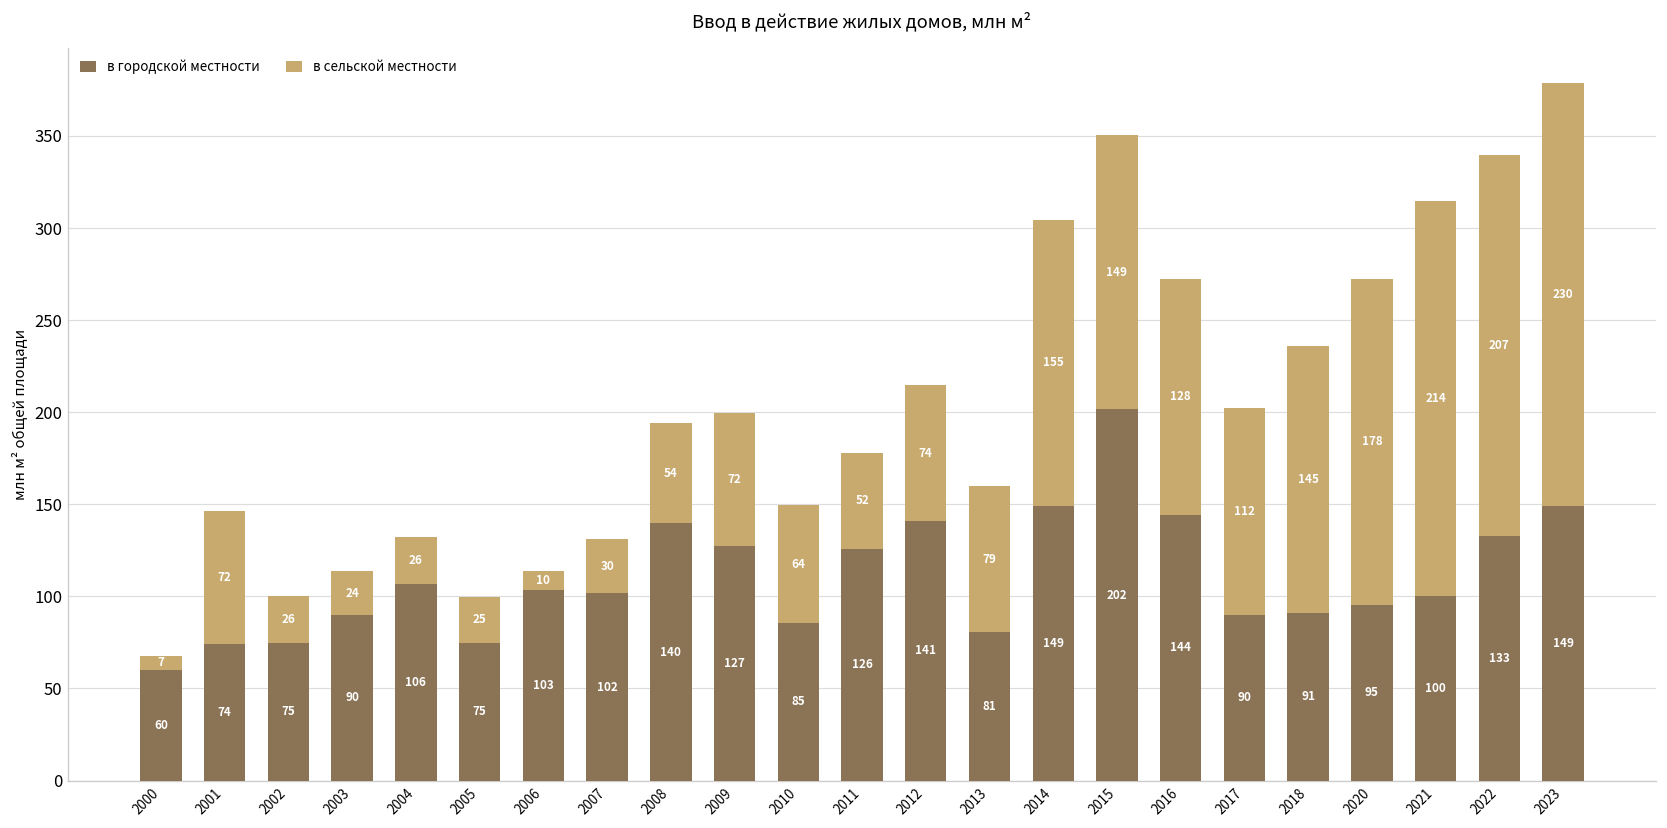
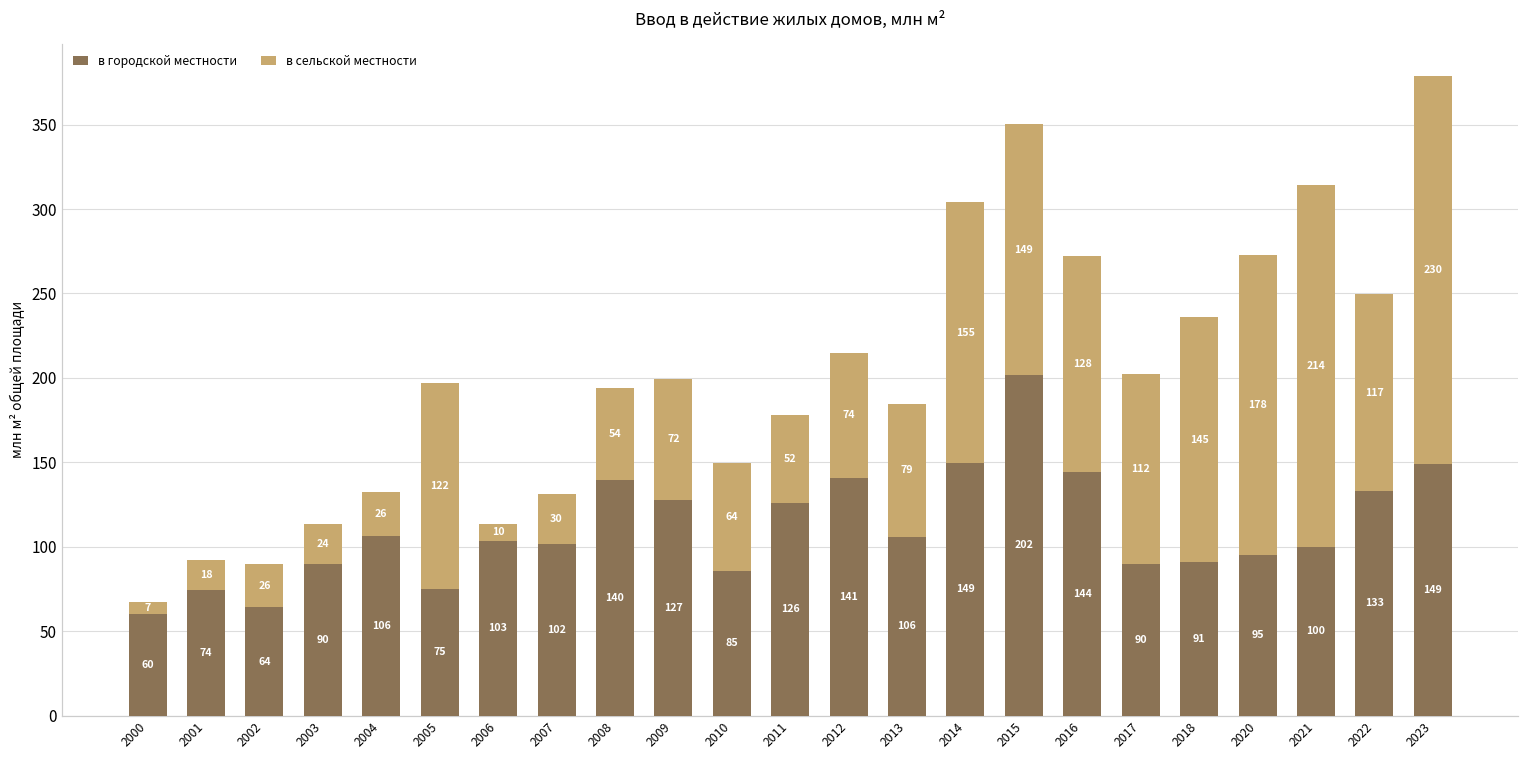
в сельской местности, 2001: 72 -> 18
в городской местности, 2002: 75 -> 64
в сельской местности, 2005: 25 -> 122
в городской местности, 2013: 81 -> 106
в сельской местности, 2022: 207 -> 117
